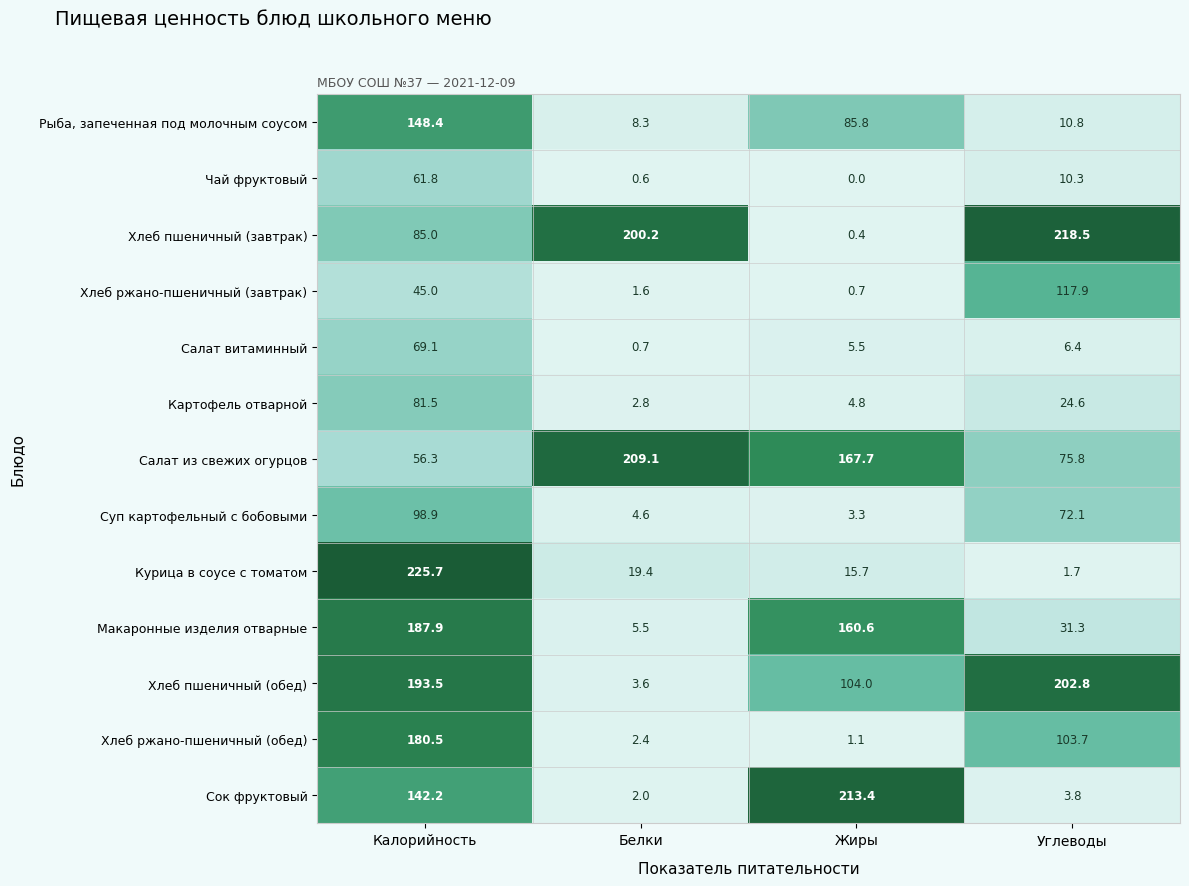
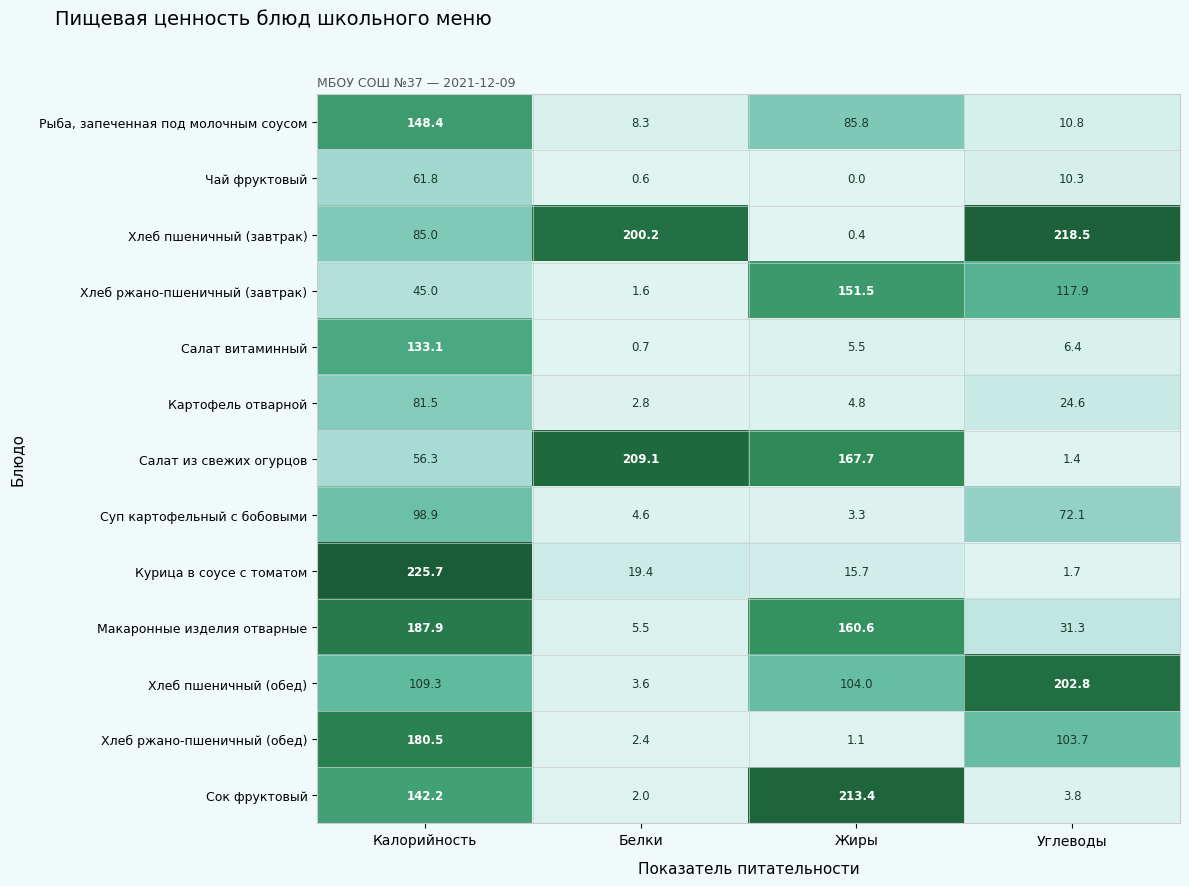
Хлеб ржано-пшеничный (завтрак), Жиры: 0.7 -> 151.5
Салат витаминный, Калорийность: 69.1 -> 133.1
Салат из свежих огурцов, Углеводы: 75.8 -> 1.4
Хлеб пшеничный (обед), Калорийность: 193.5 -> 109.3
